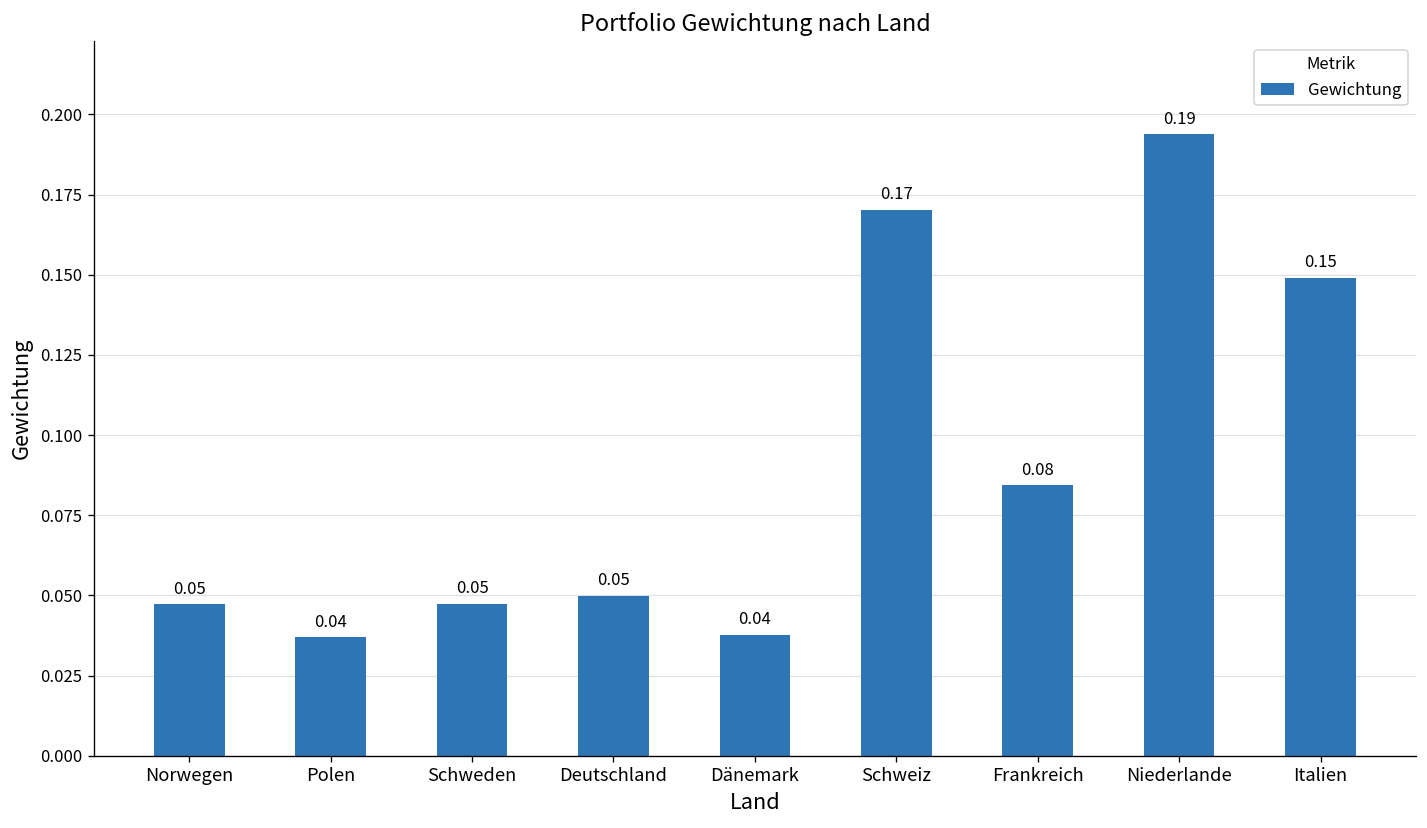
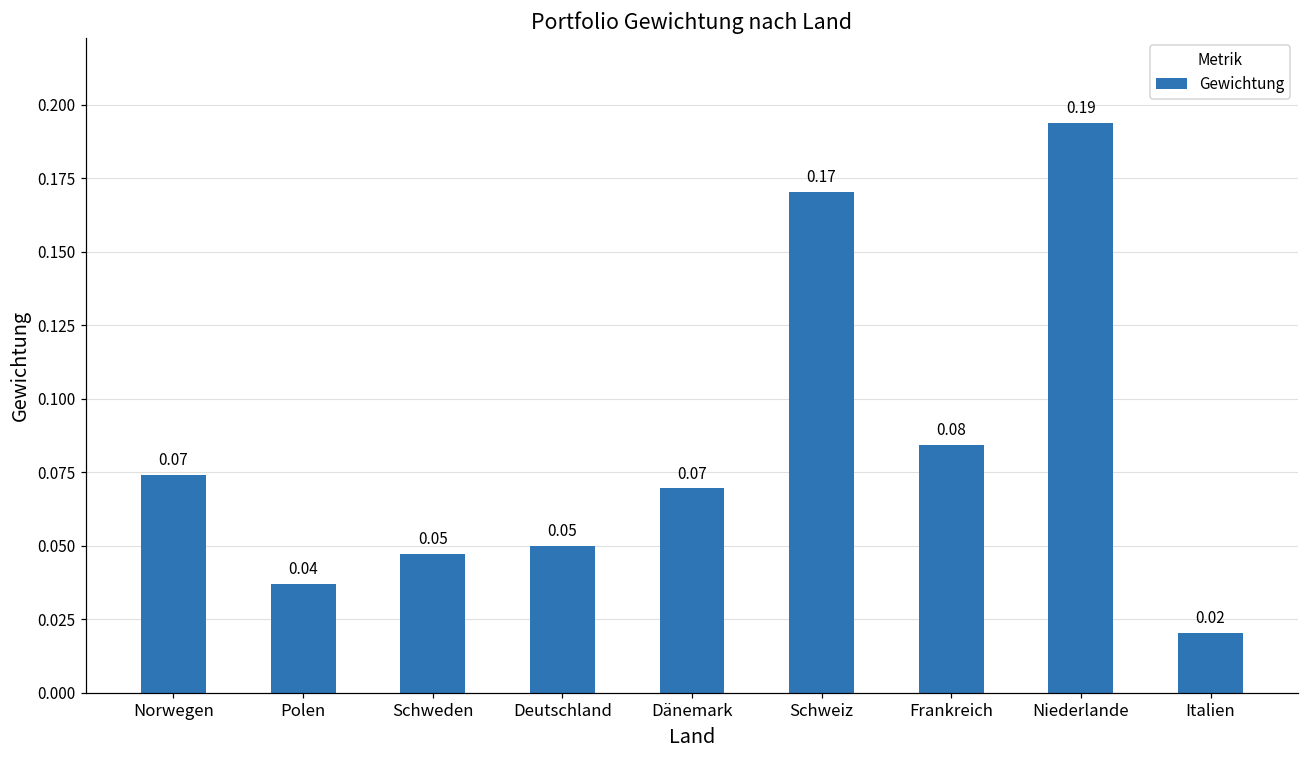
Norwegen: 0.05 -> 0.07
Dänemark: 0.04 -> 0.07
Italien: 0.15 -> 0.02
